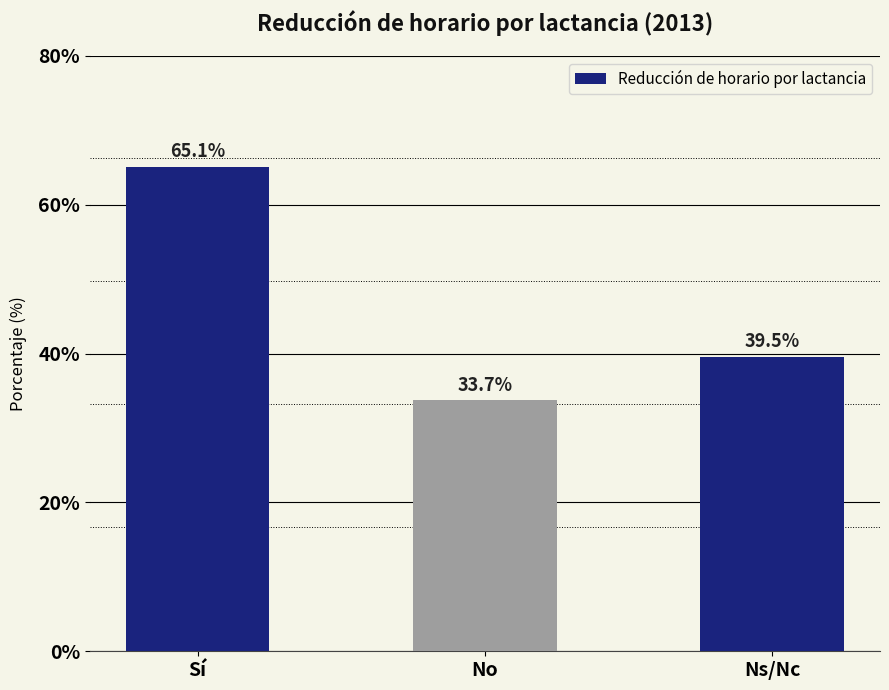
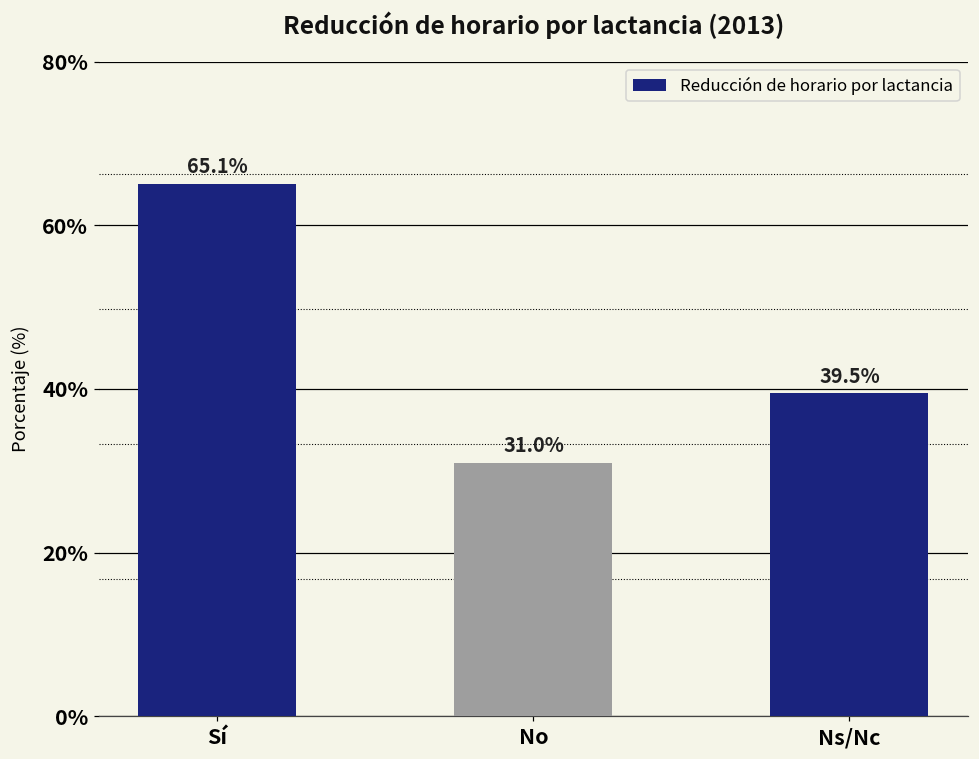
No: 33.7% -> 31.0%
